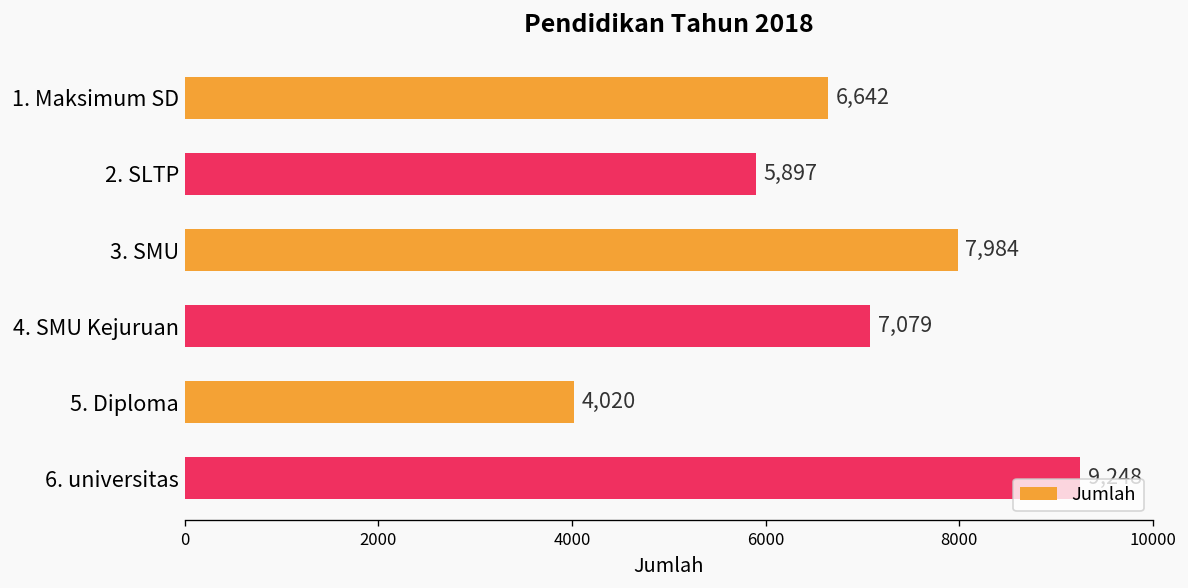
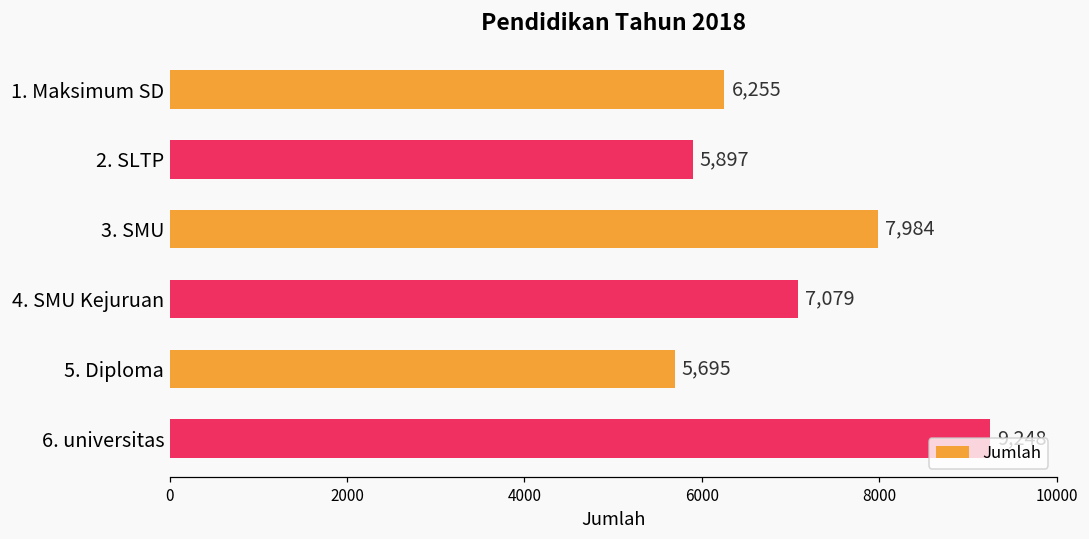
1. Maksimum SD: 6,642 -> 6,255
5. Diploma: 4,020 -> 5,695
